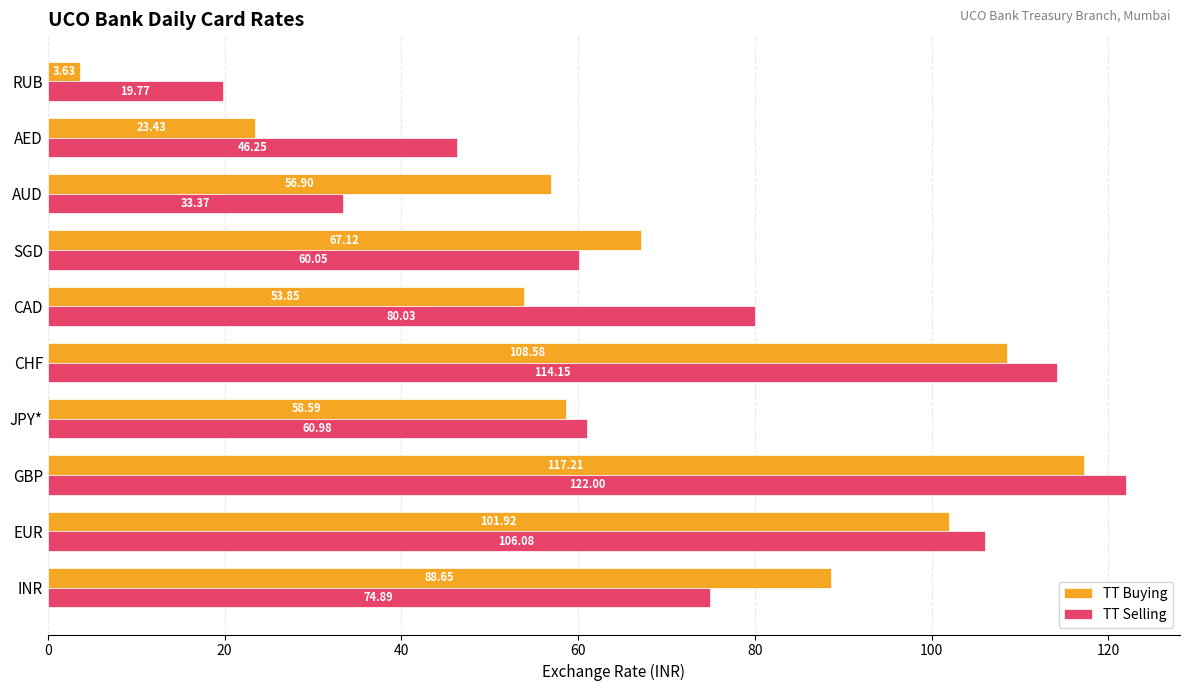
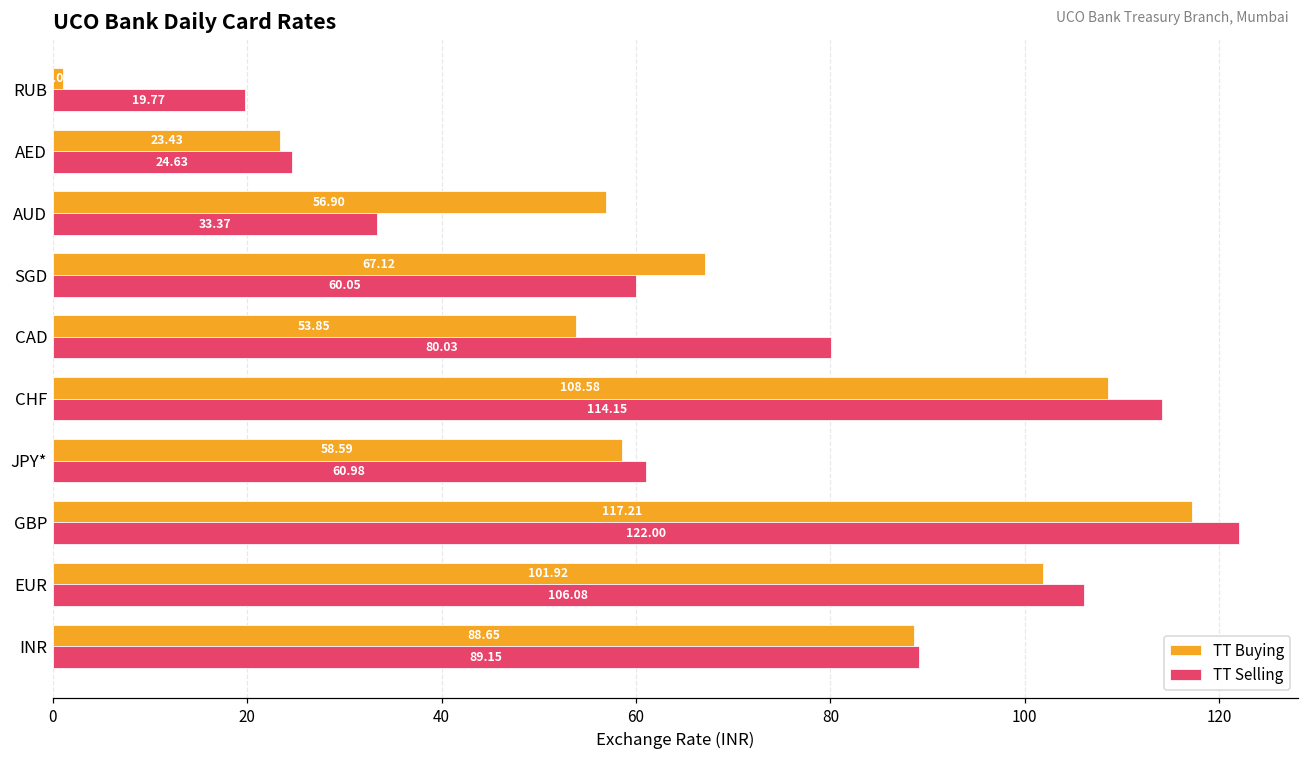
TT Buying, RUB: 4 -> 1
TT Selling, AED: 46.25 -> 24.63
TT Selling, INR: 74.89 -> 89.15
